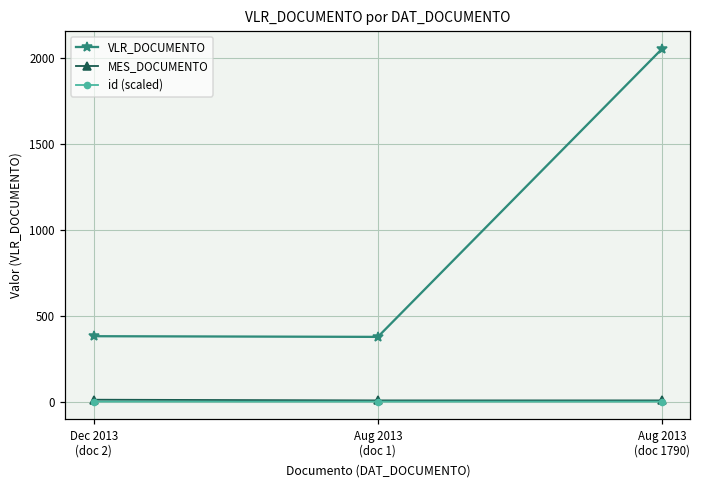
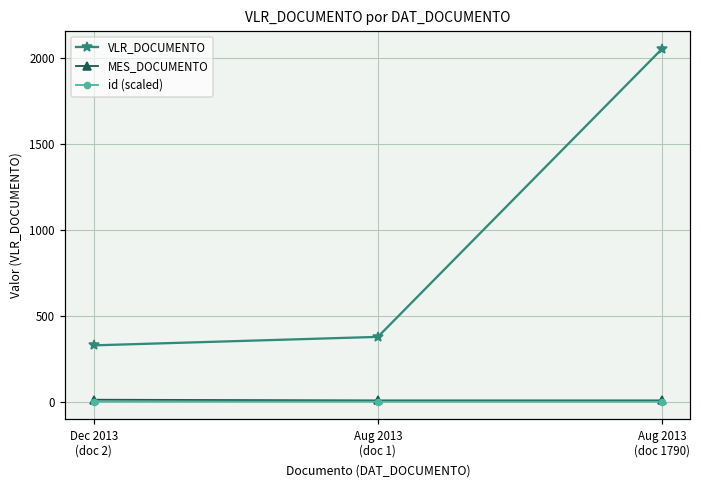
VLR_DOCUMENTO, Dec 2013 (doc 2): 380 -> 330
